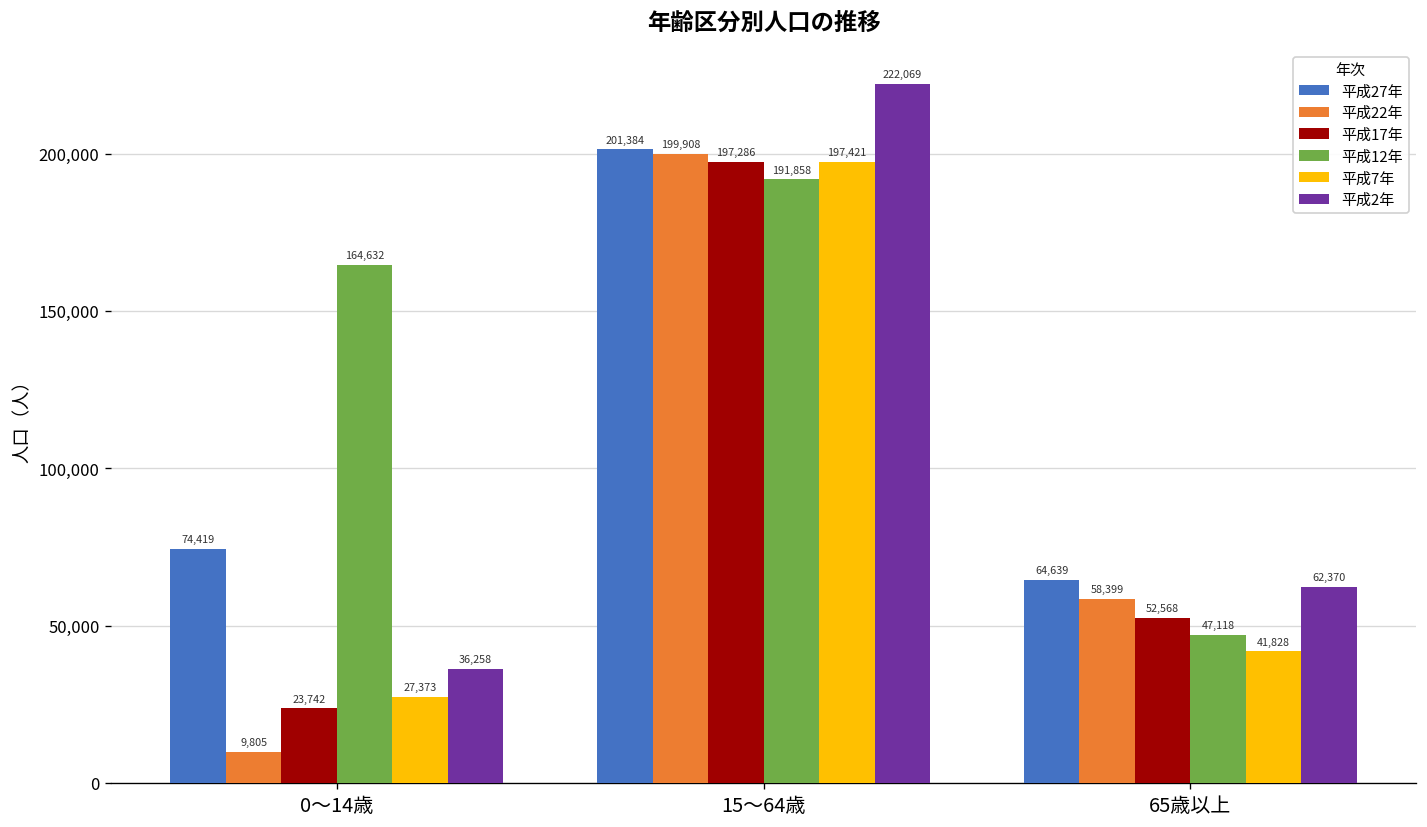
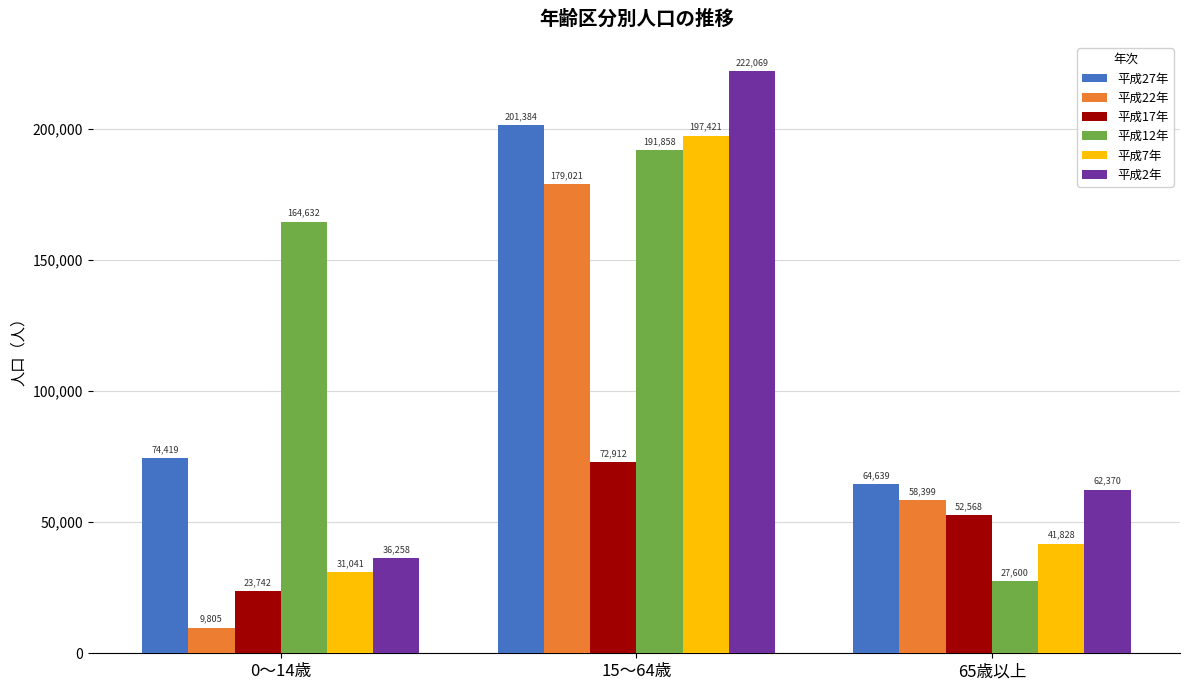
平成7年, 0～14歳: 27,373 -> 31,041
平成22年, 15～64歳: 199,908 -> 179,021
平成17年, 15～64歳: 197,286 -> 72,912
平成12年, 65歳以上: 47,118 -> 27,600
